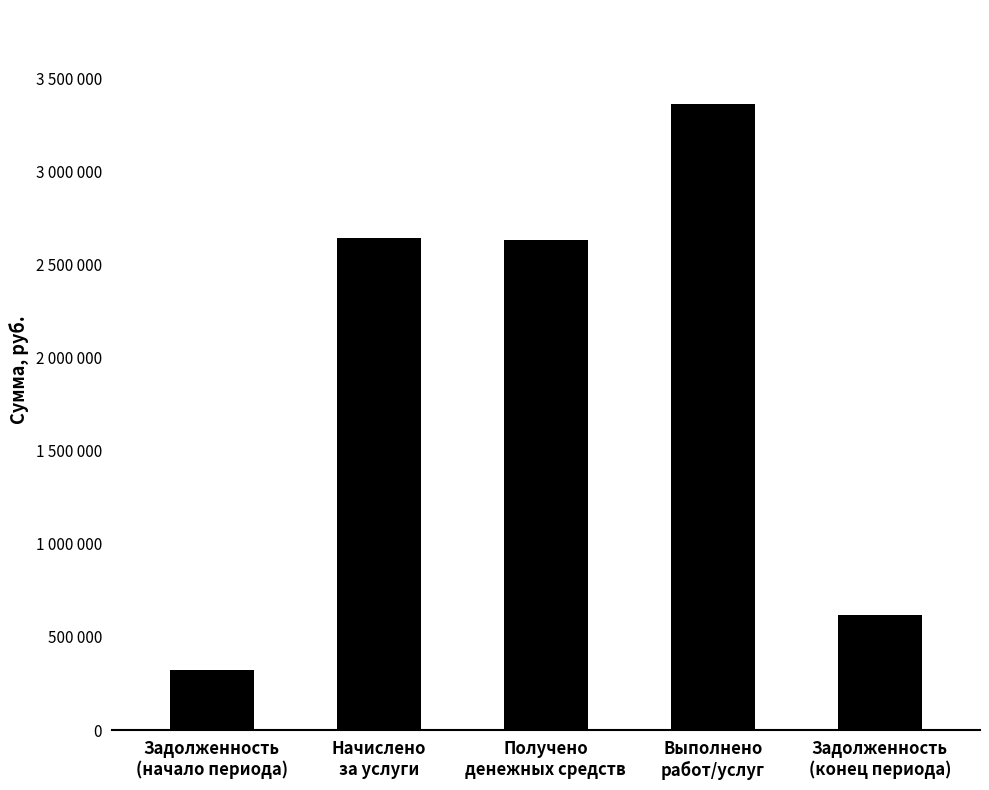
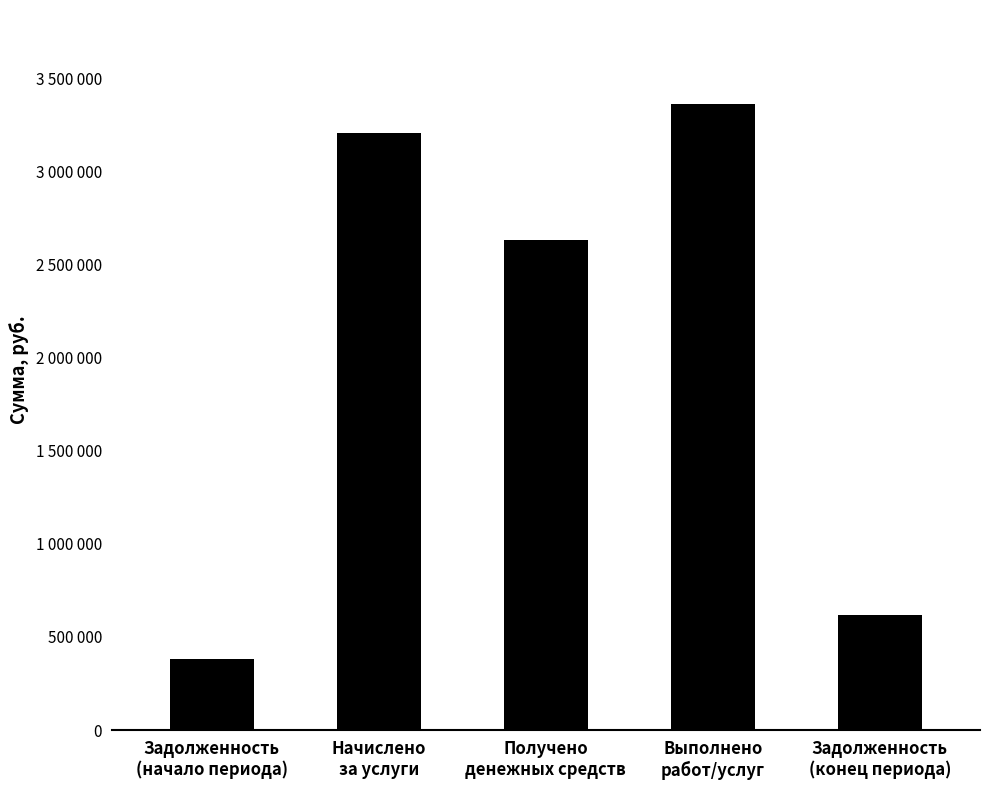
Задолженность (начало периода): 320000 -> 380000
Начислено за услуги: 2640000 -> 3210000
